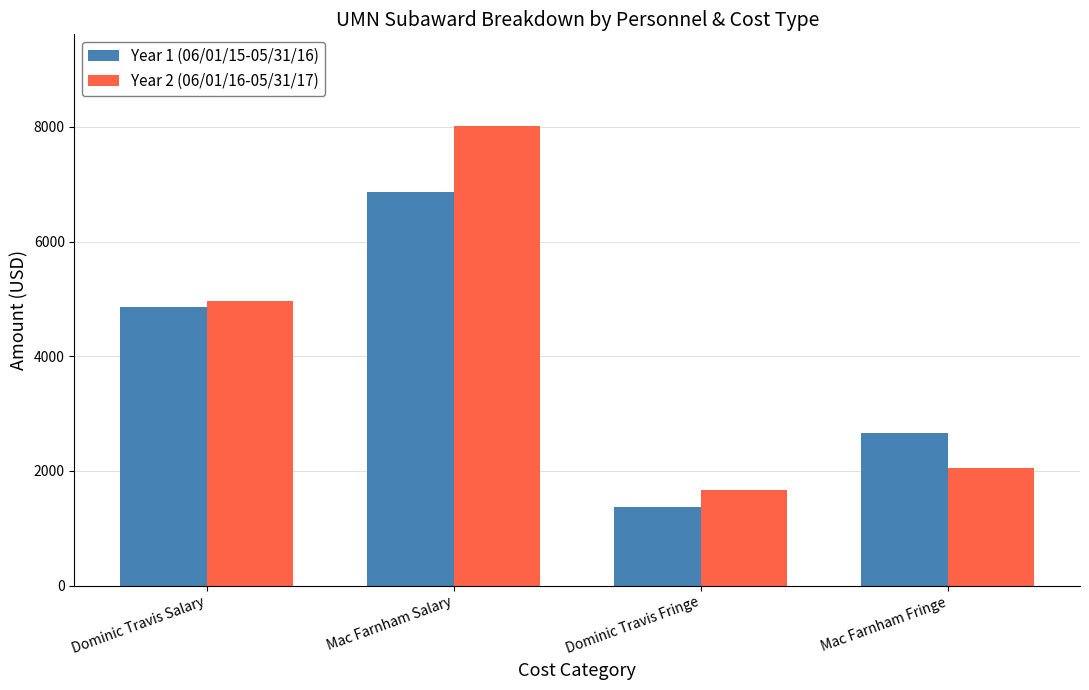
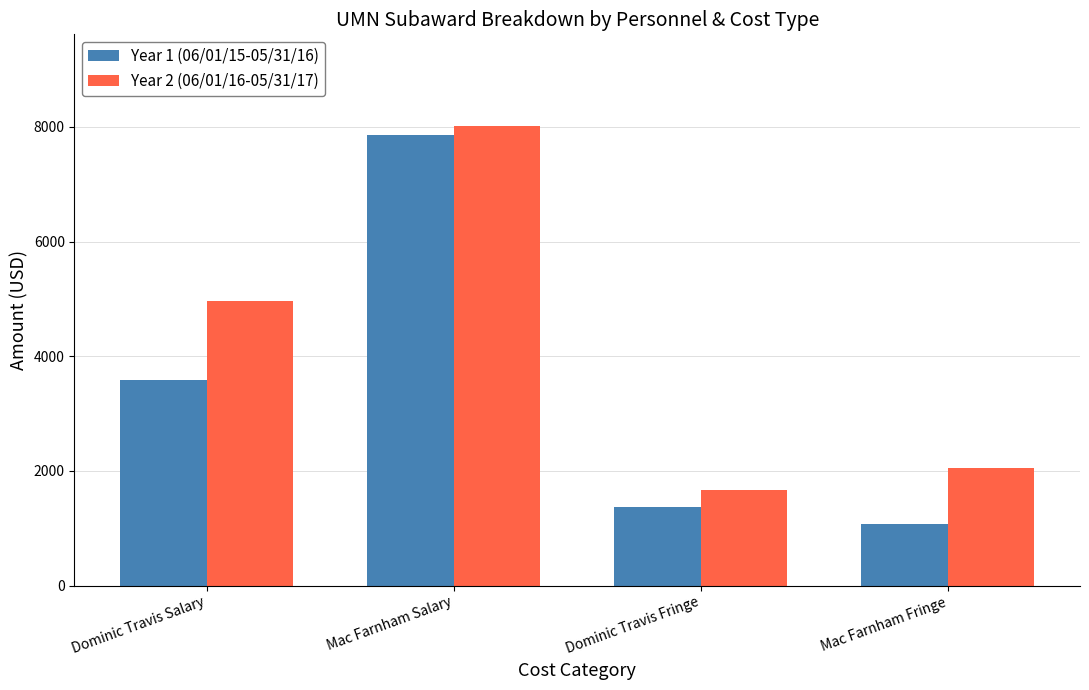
Year 1 (06/01/15-05/31/16), Dominic Travis Salary: 4900 -> 3600
Year 1 (06/01/15-05/31/16), Mac Farnham Salary: 6900 -> 7900
Year 1 (06/01/15-05/31/16), Mac Farnham Fringe: 2700 -> 1100
